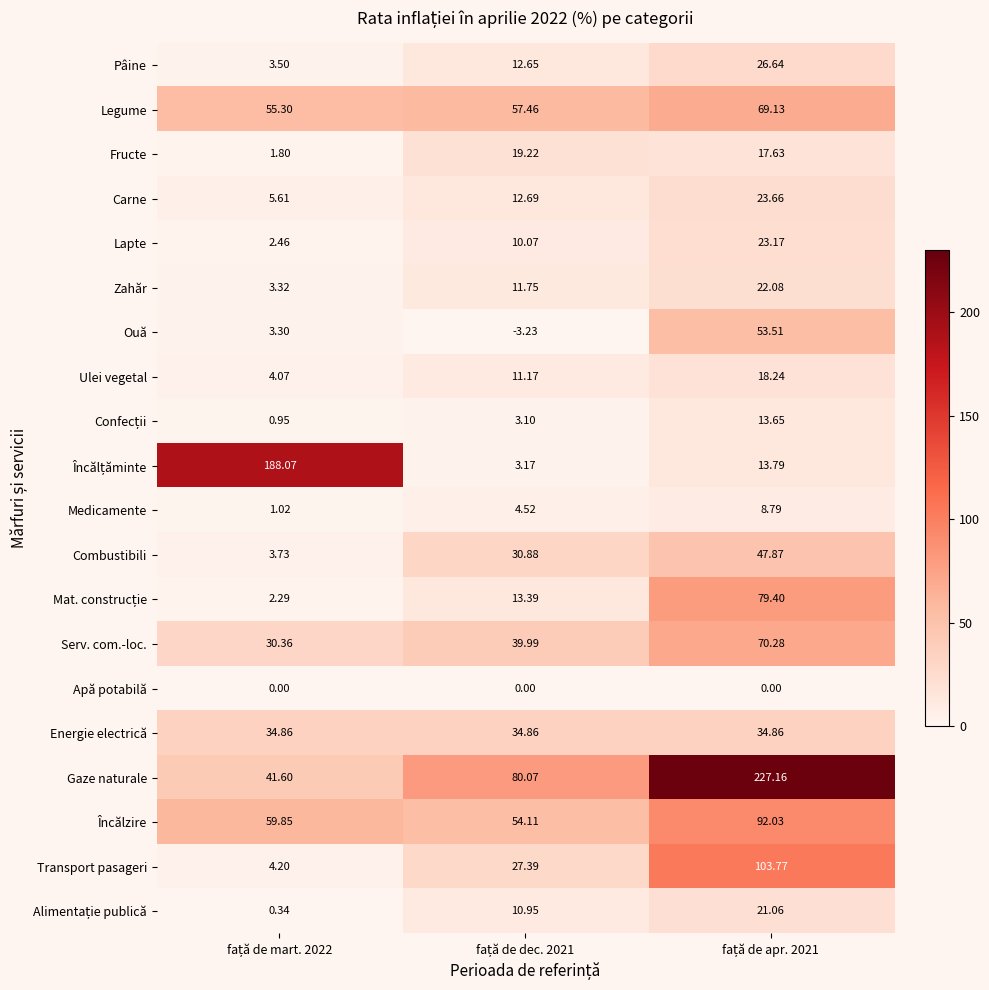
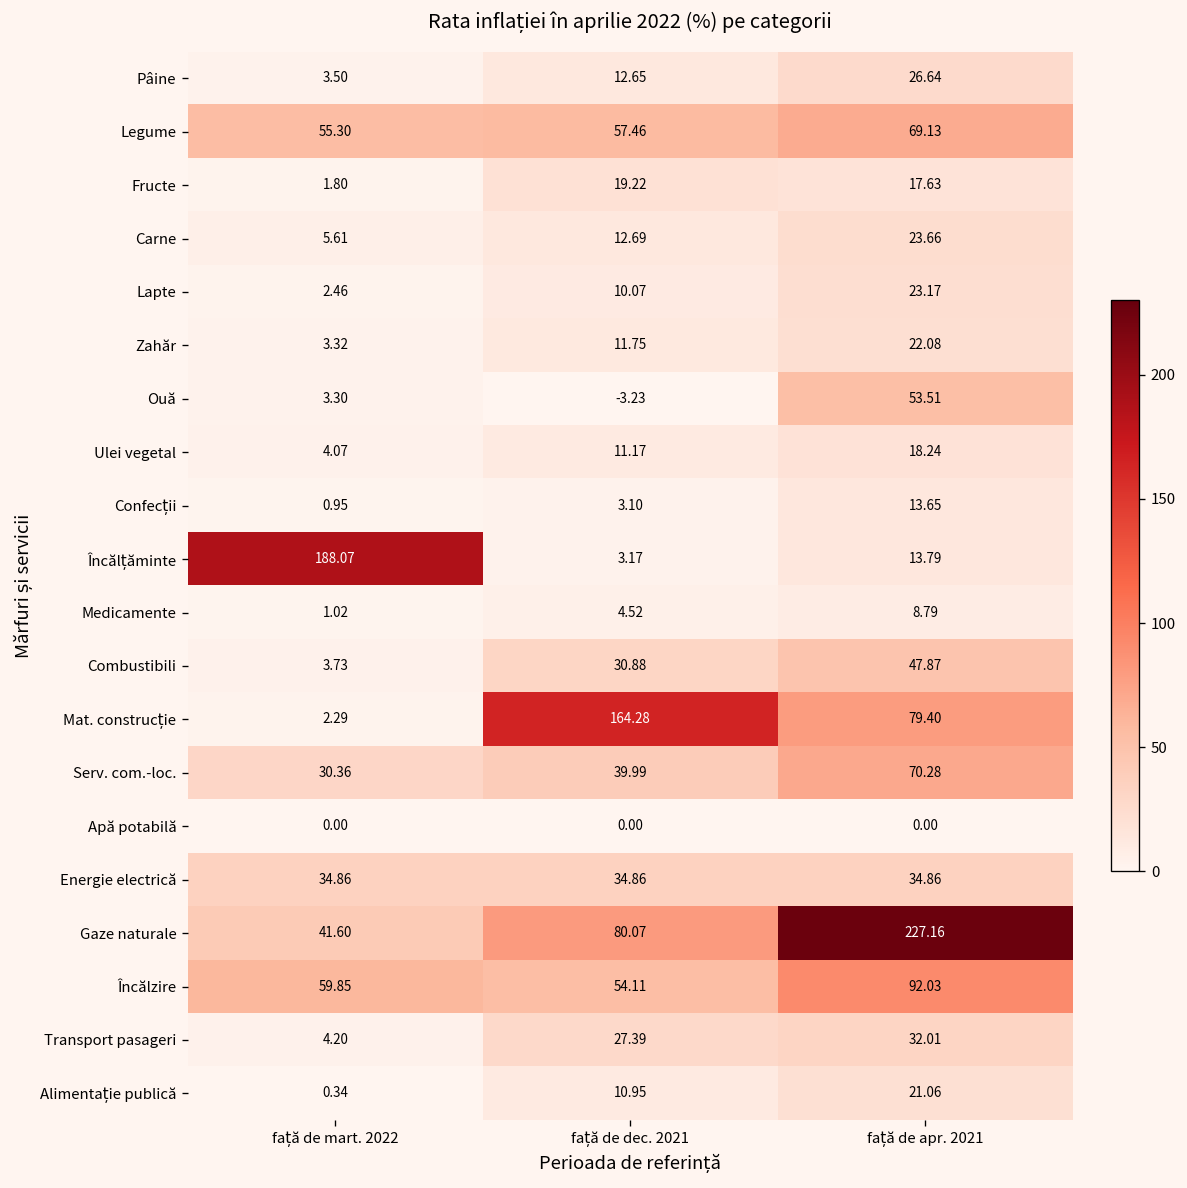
Mat. construcție, față de dec. 2021: 13.39 -> 164.28
Transport pasageri, față de apr. 2021: 103.77 -> 32.01
